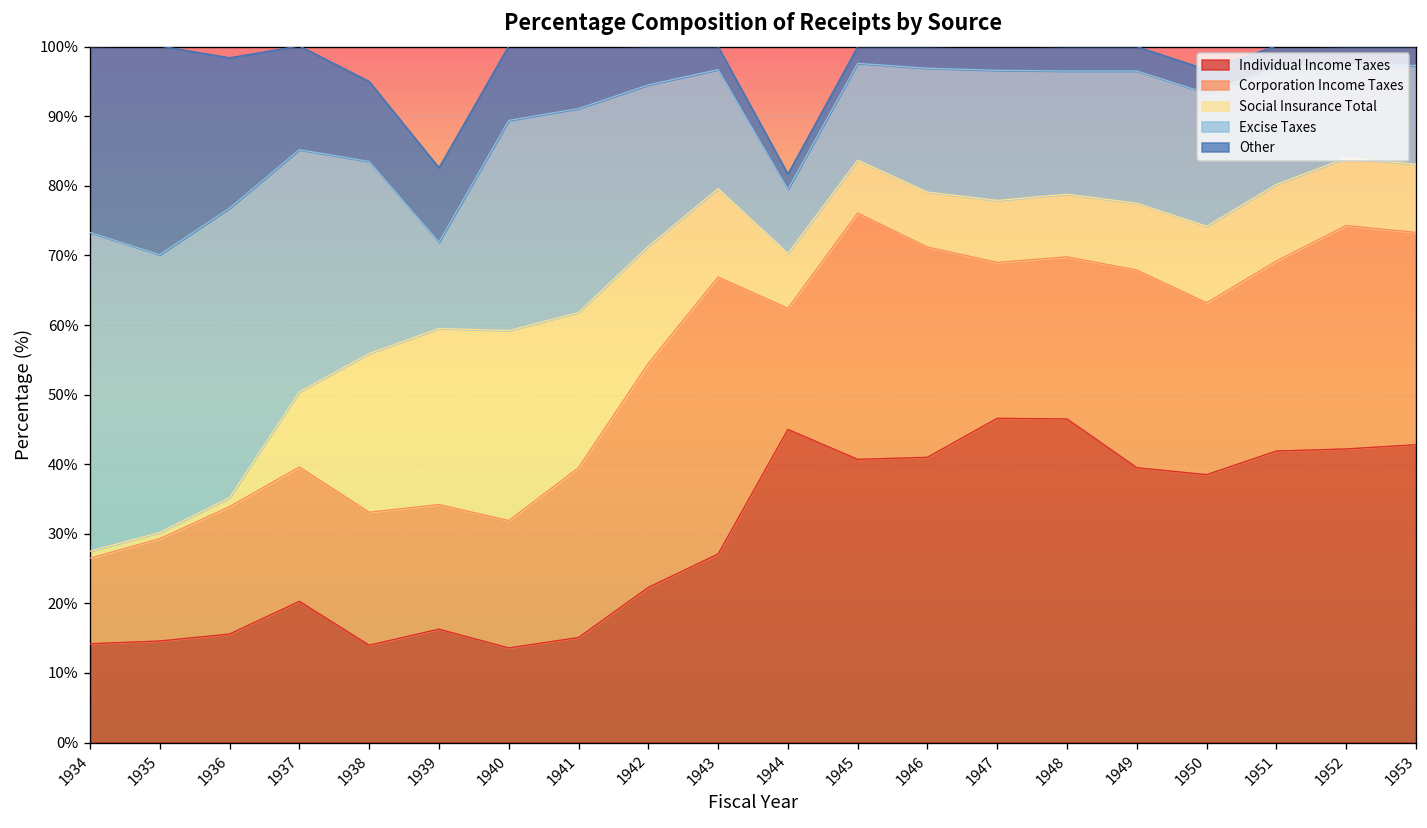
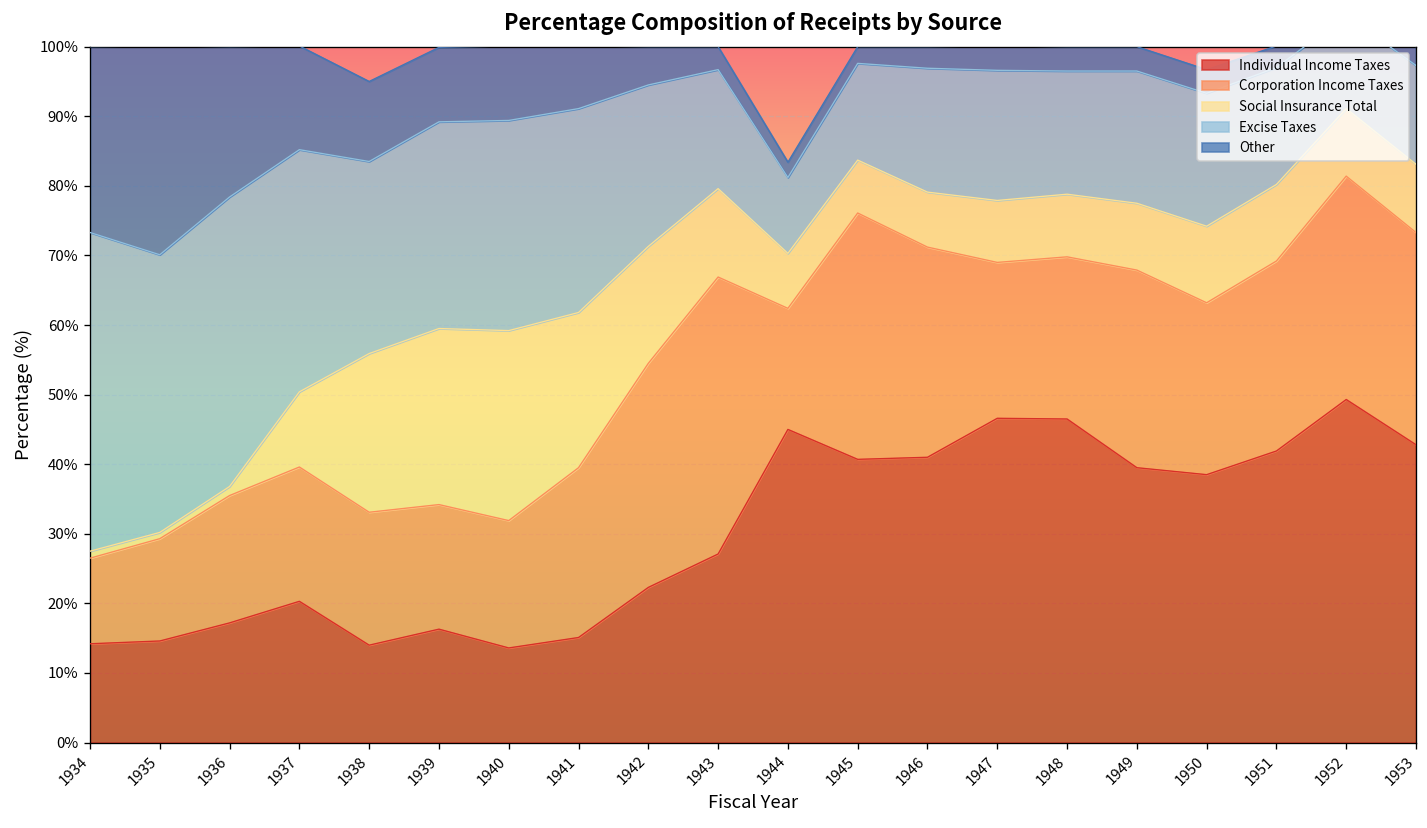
Individual Income Taxes, 1936: 16% -> 17%
Excise Taxes, 1939: 12% -> 30%
Excise Taxes, 1944: 9% -> 11%
Individual Income Taxes, 1952: 42% -> 49%
